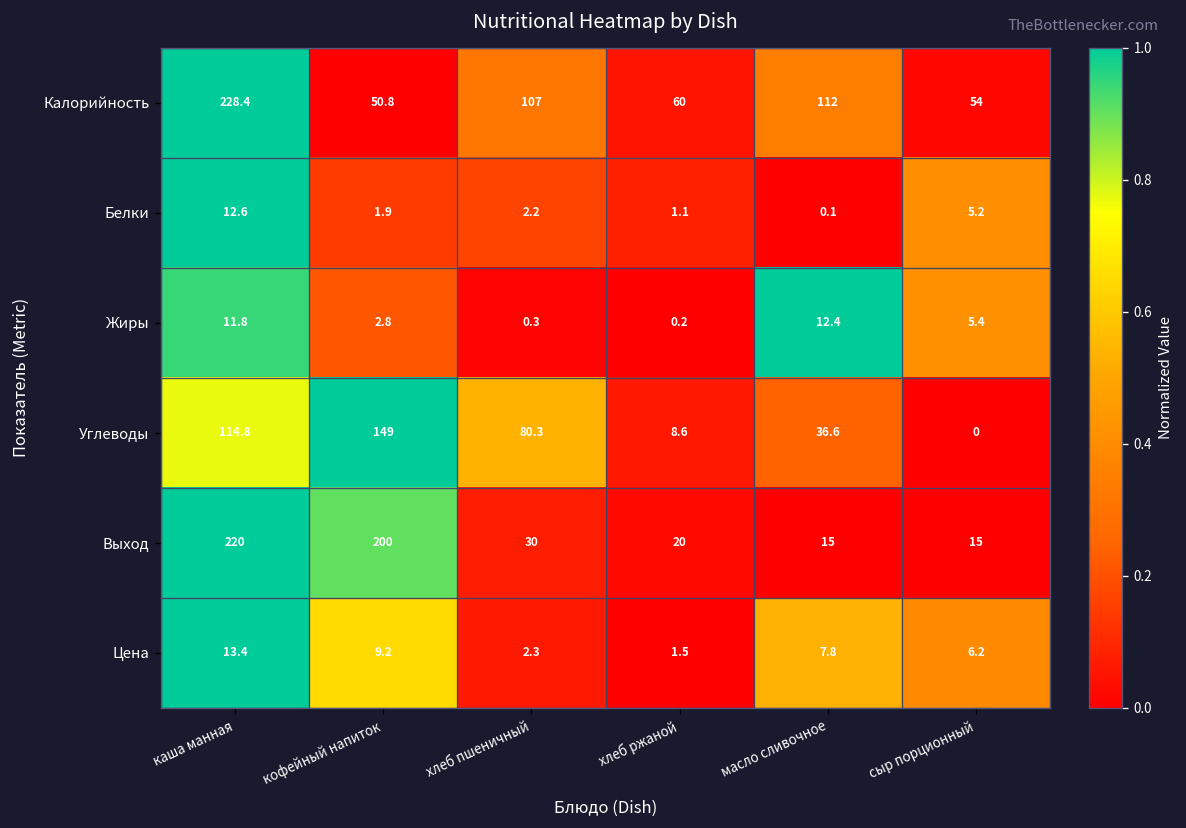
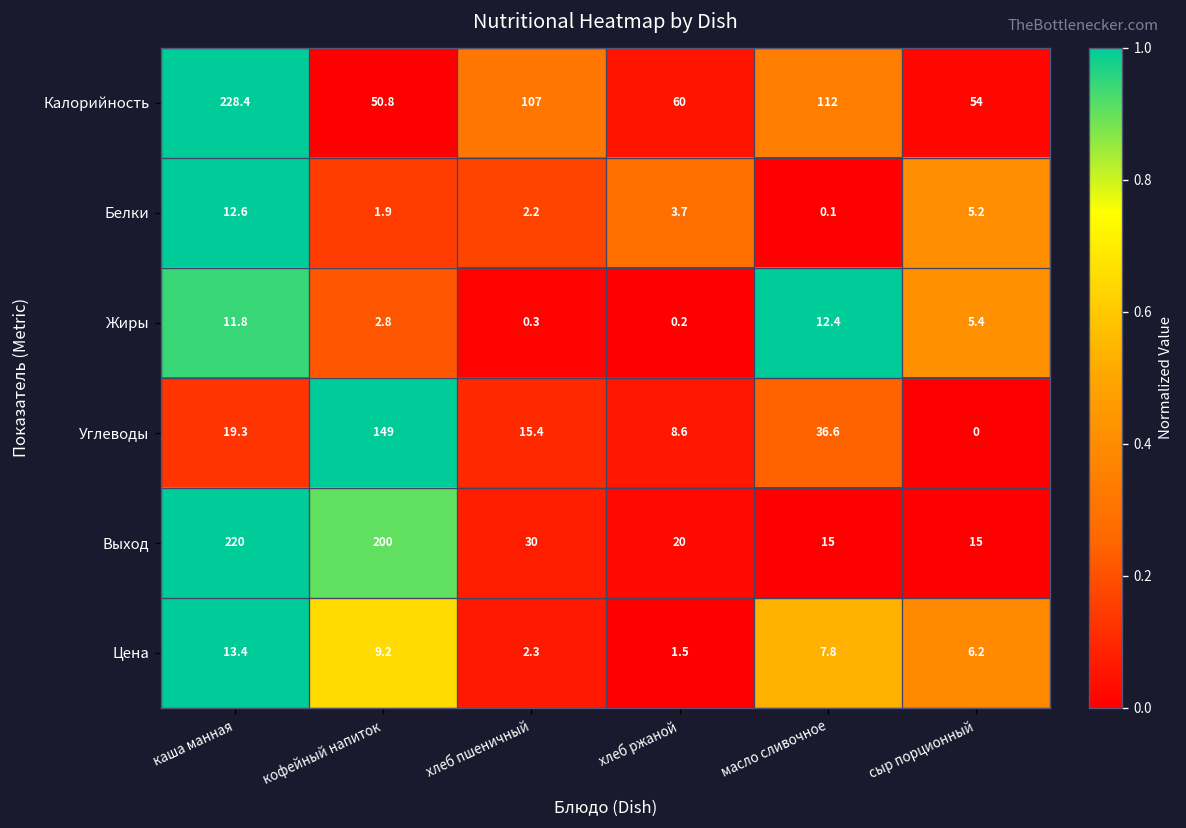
Белки, хлеб ржаной: 1.1 -> 3.7
Углеводы, каша манная: 114.8 -> 19.3
Углеводы, хлеб пшеничный: 80.3 -> 15.4
